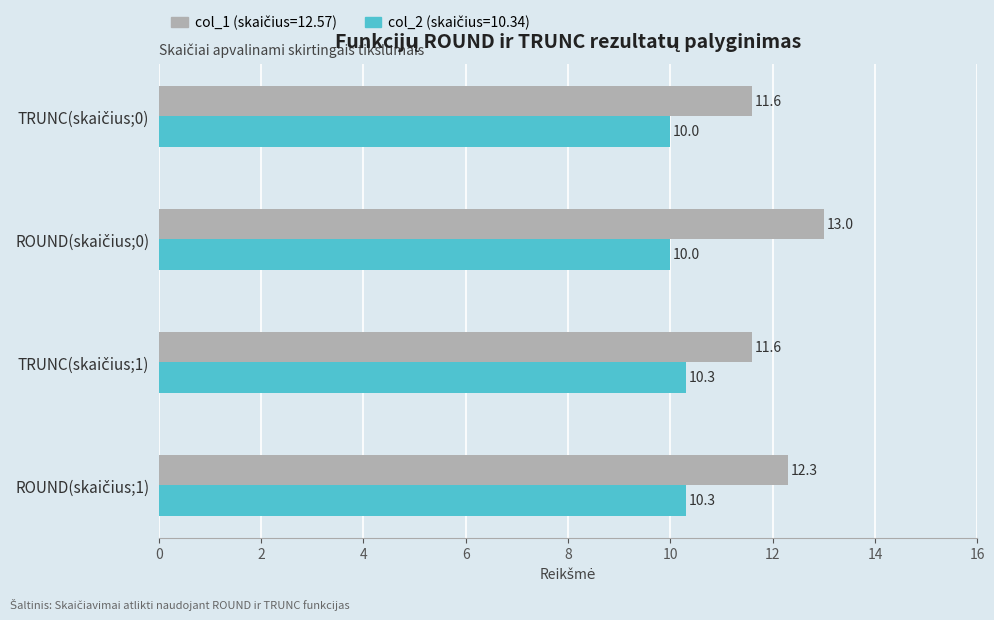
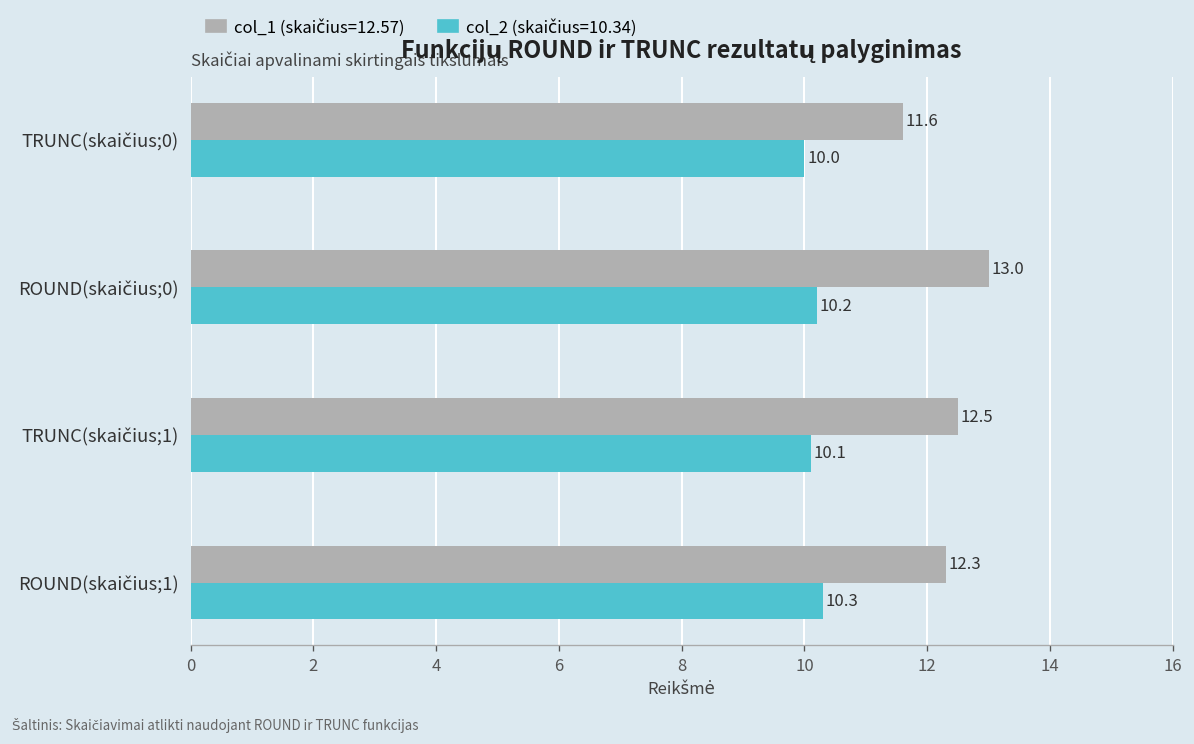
col_2 (skaičius=10.34), ROUND(skaičius;0): 10.0 -> 10.2
col_1 (skaičius=12.57), TRUNC(skaičius;1): 11.6 -> 12.5
col_2 (skaičius=10.34), TRUNC(skaičius;1): 10.3 -> 10.1
